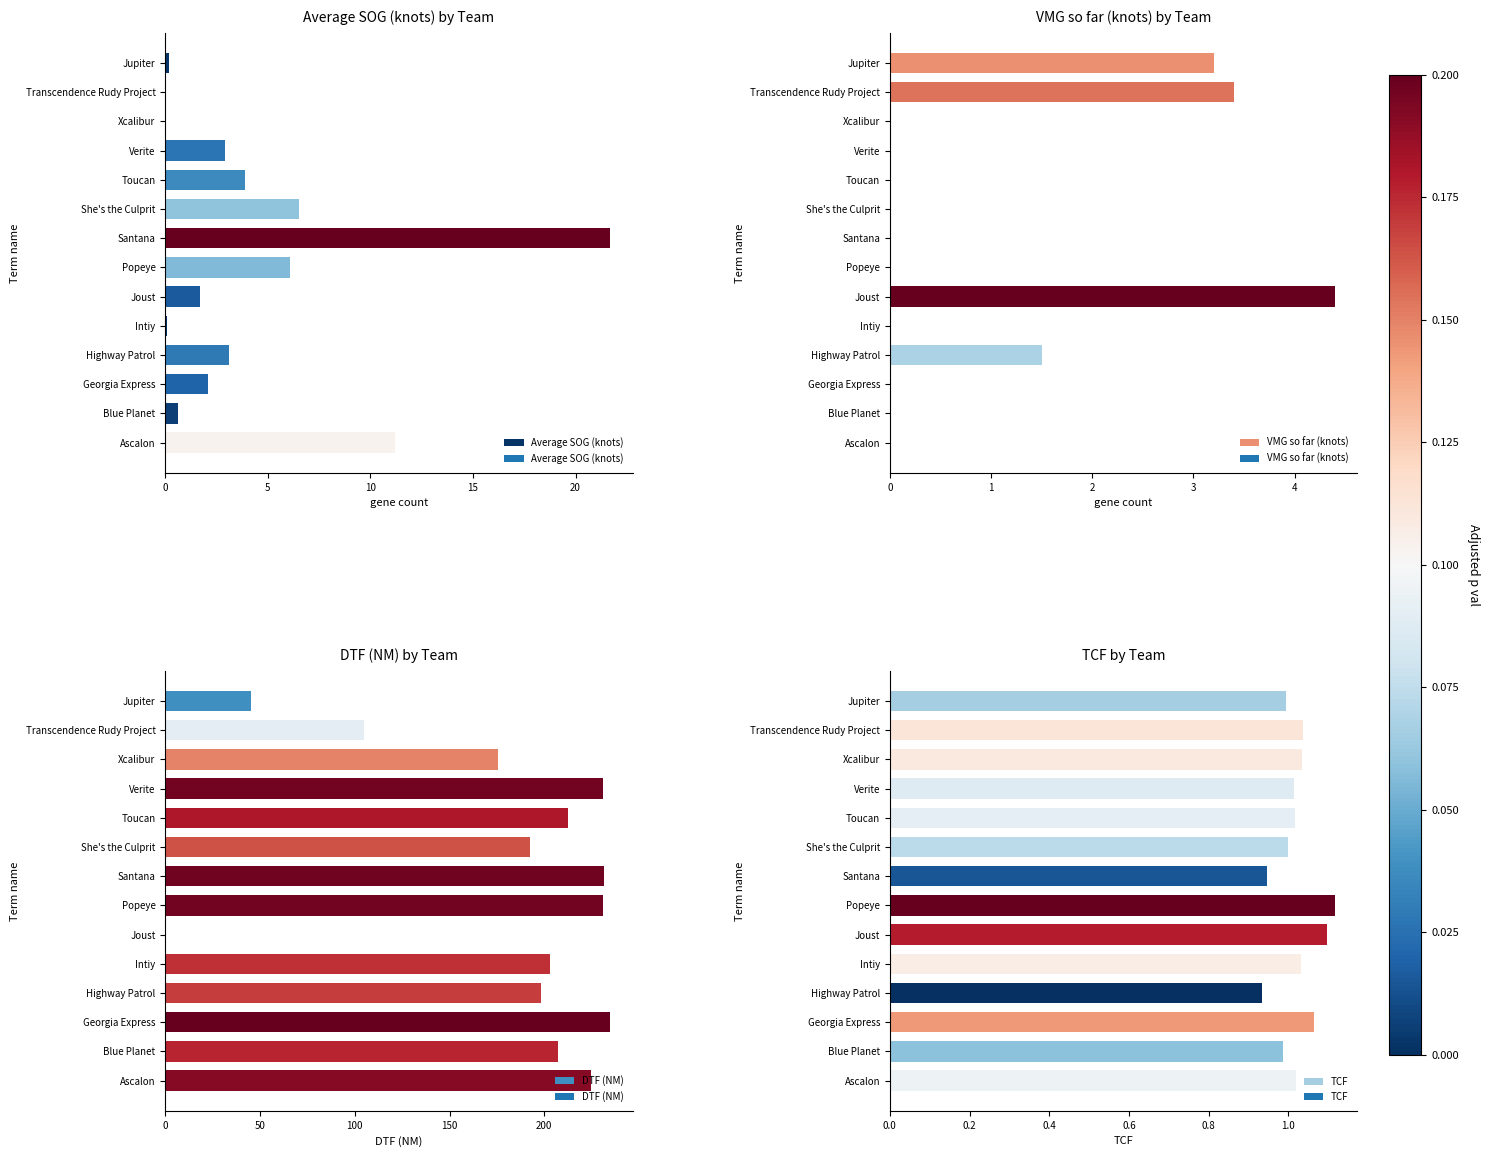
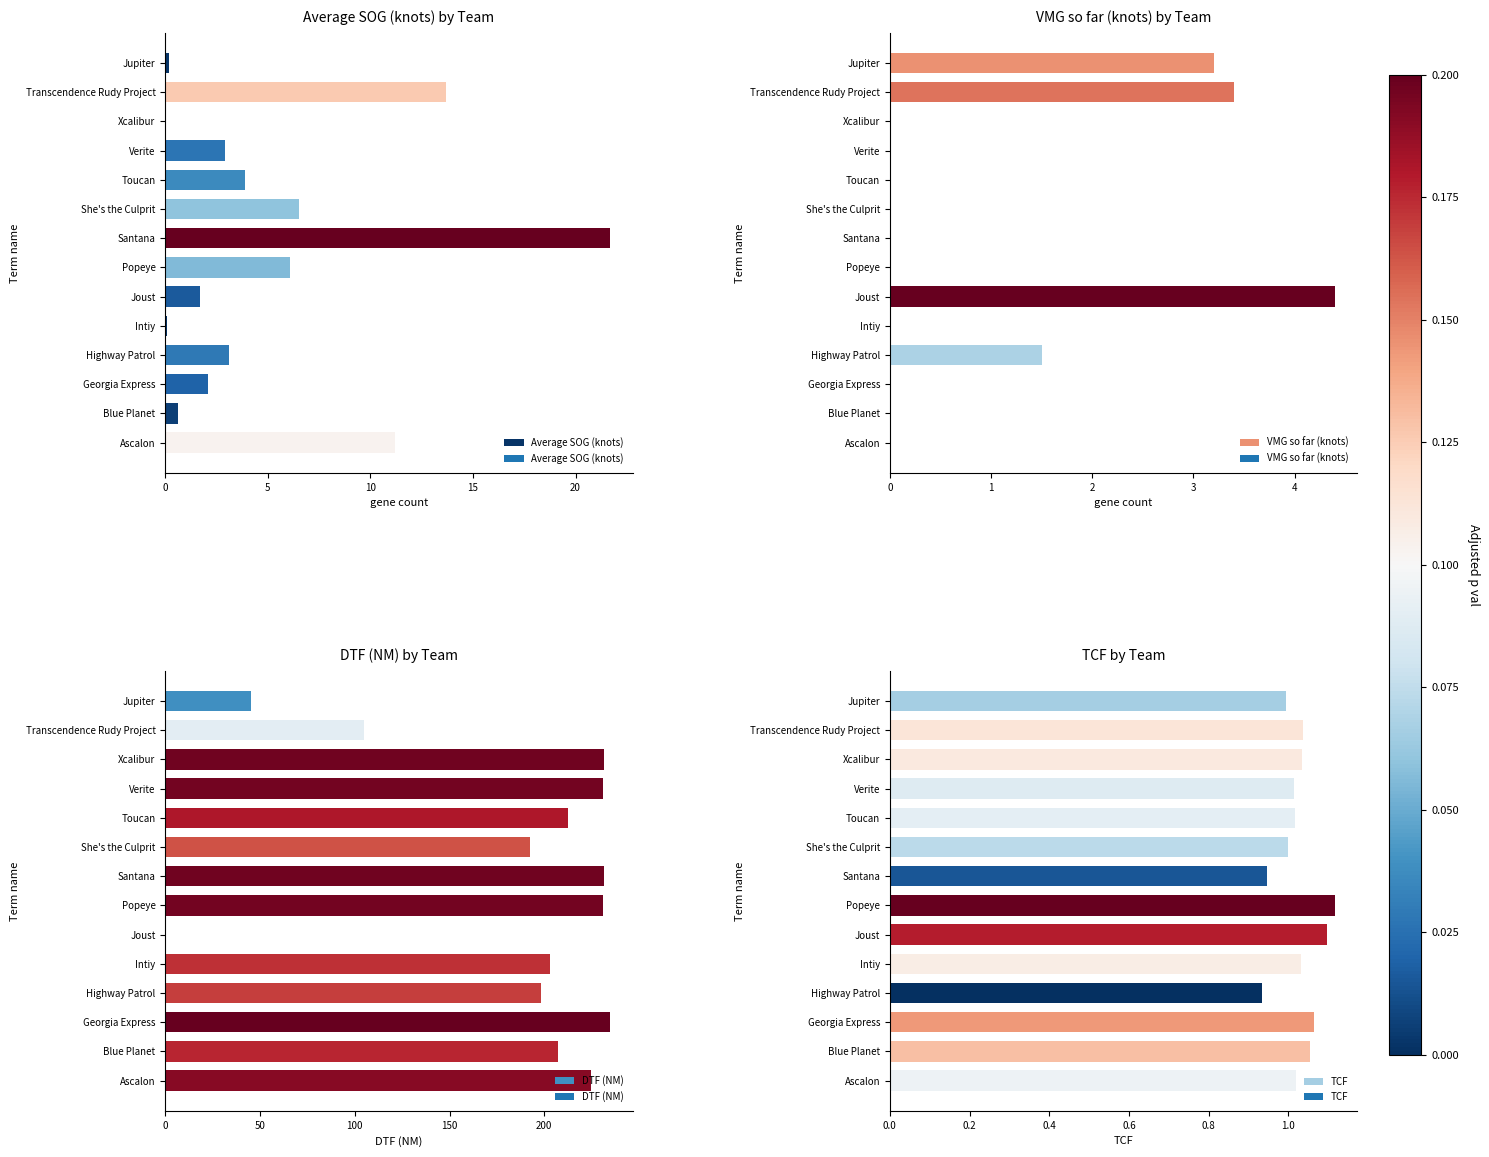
Average SOG (knots) by Team, Transcendence Rudy Project: 0.0 -> 13.7
DTF (NM) by Team, Xcalibur: 176 -> 231
TCF by Team, Blue Planet: 0.99 -> 1.05
